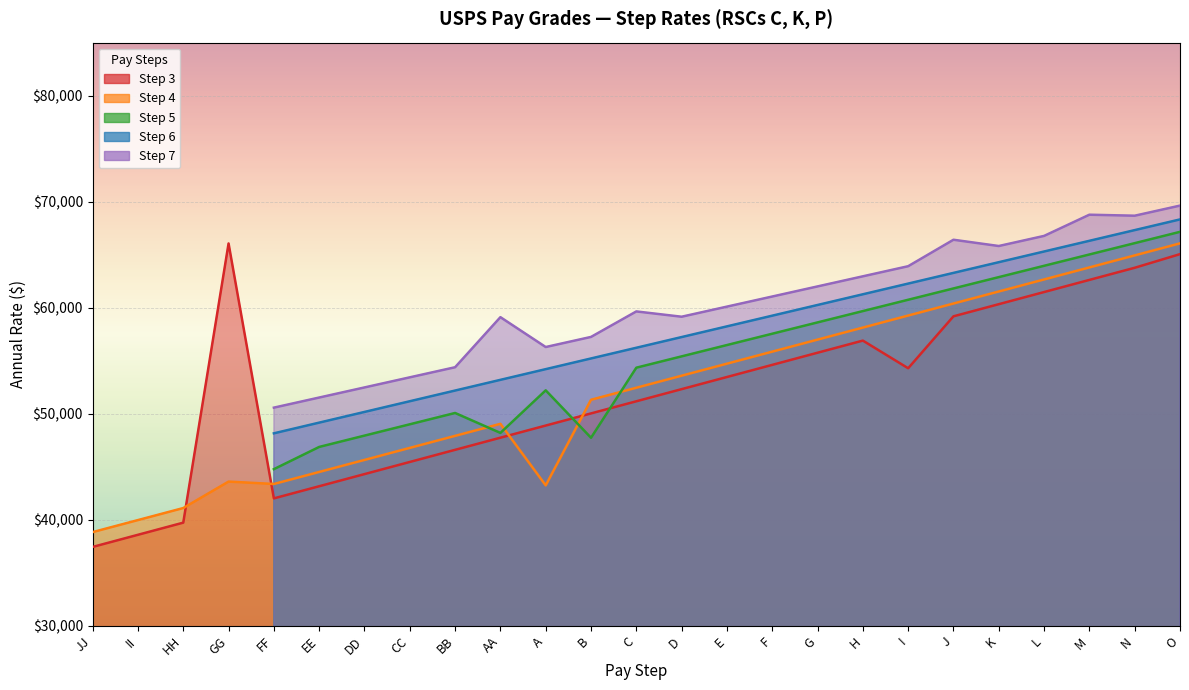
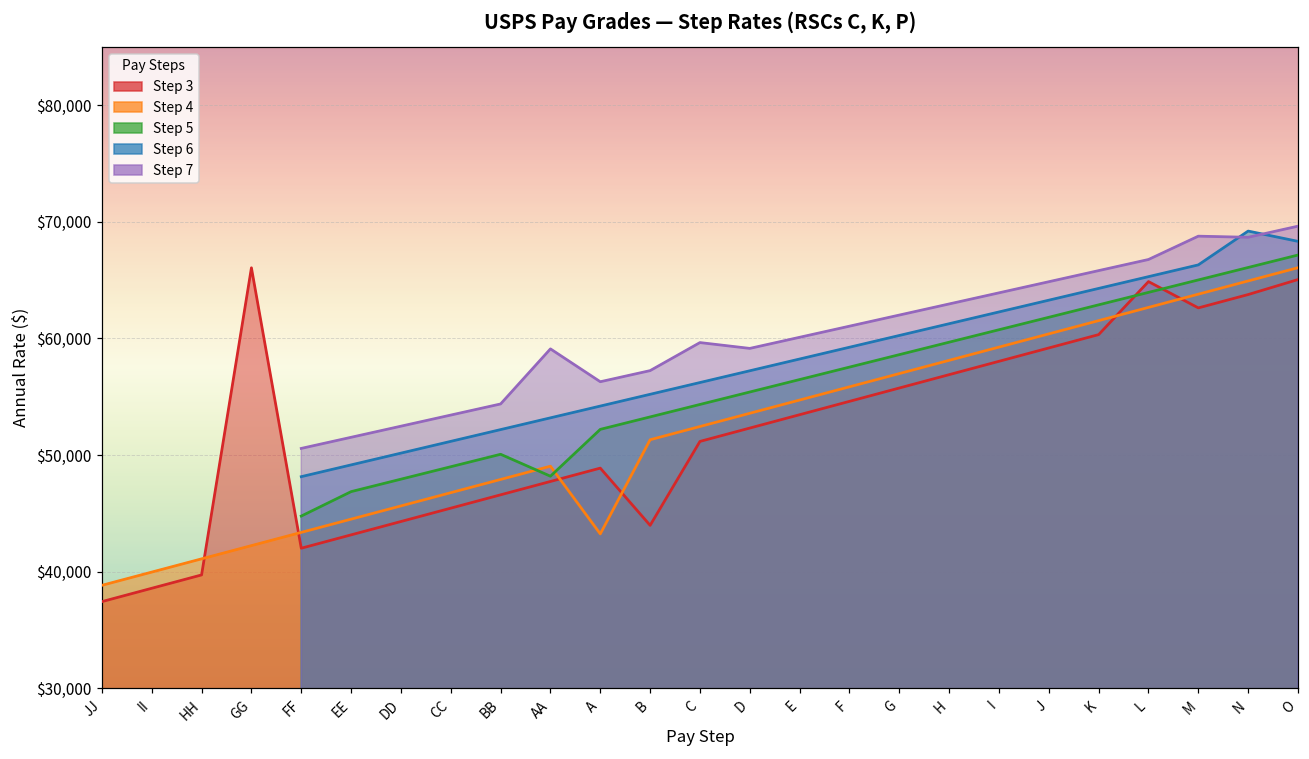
Step 4, GG: $43,600 -> $42,200
Step 3, B: $50,000 -> $44,000
Step 5, B: $47,700 -> $53,300
Step 3, I: $54,300 -> $58,000
Step 7, J: $66,400 -> $64,900
Step 3, L: $61,500 -> $64,900
Step 6, N: $67,300 -> $69,200
